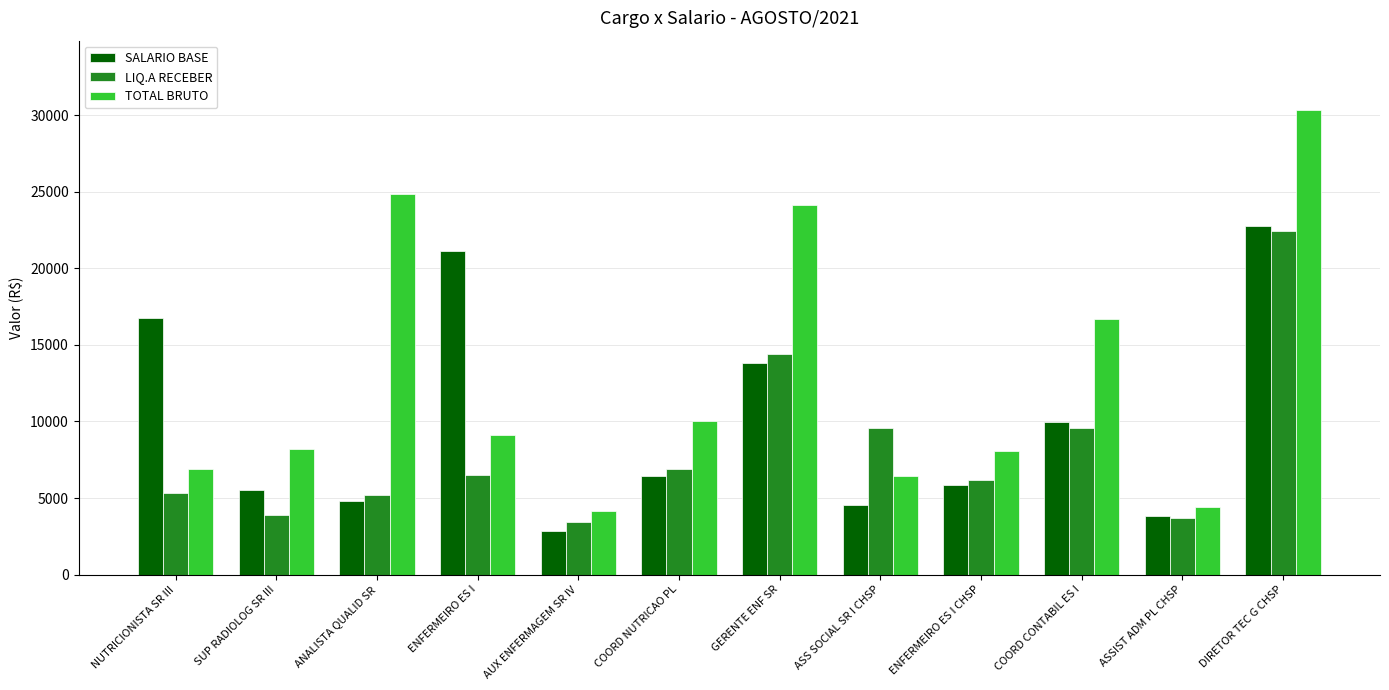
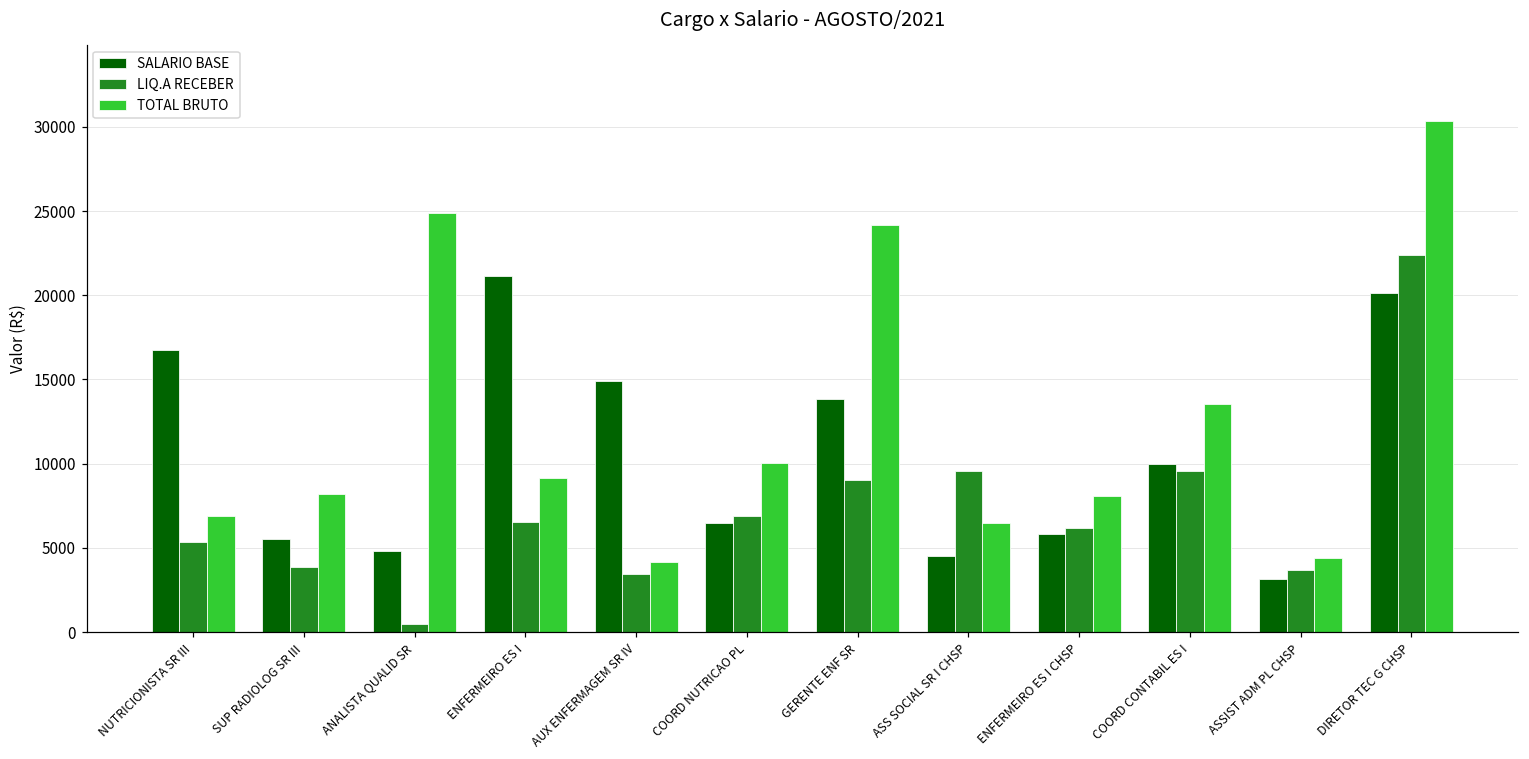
LIQ.A RECEBER, ANALISTA QUALID SR: 5200 -> 500
SALARIO BASE, AUX ENFERMAGEM SR IV: 2900 -> 14900
LIQ.A RECEBER, GERENTE ENF SR: 14400 -> 9000
TOTAL BRUTO, COORD CONTABIL ES I: 16700 -> 13600
SALARIO BASE, ASSIST ADM PL CHSP: 3800 -> 3100
SALARIO BASE, DIRETOR TEC G CHSP: 22800 -> 20100
